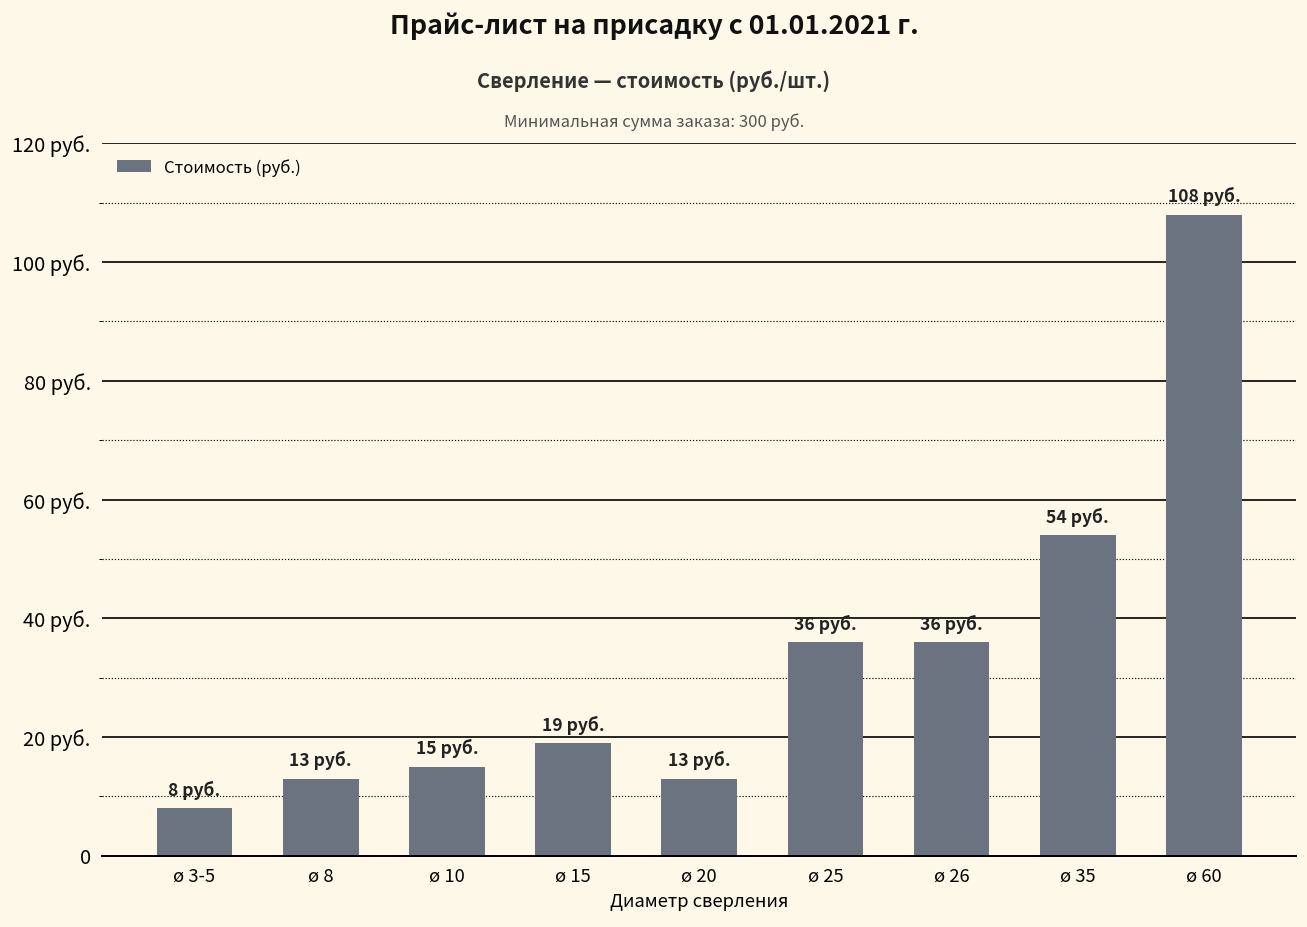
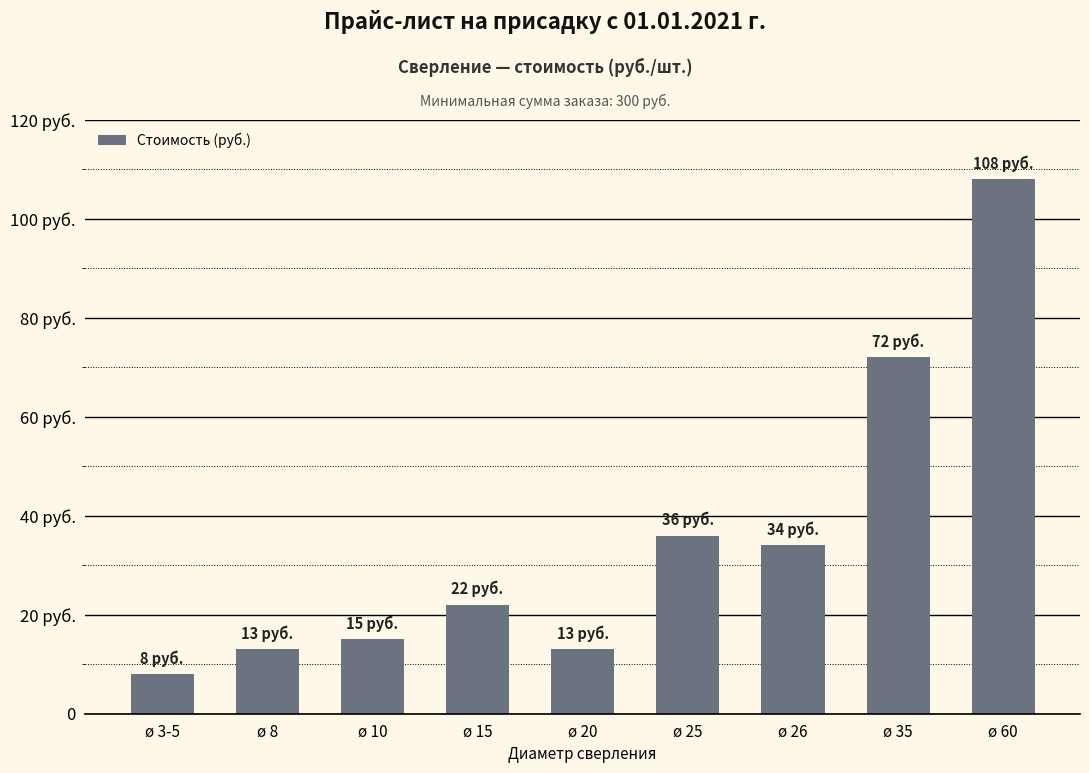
ø 15: 19 -> 22
ø 26: 36 -> 34
ø 35: 54 -> 72
